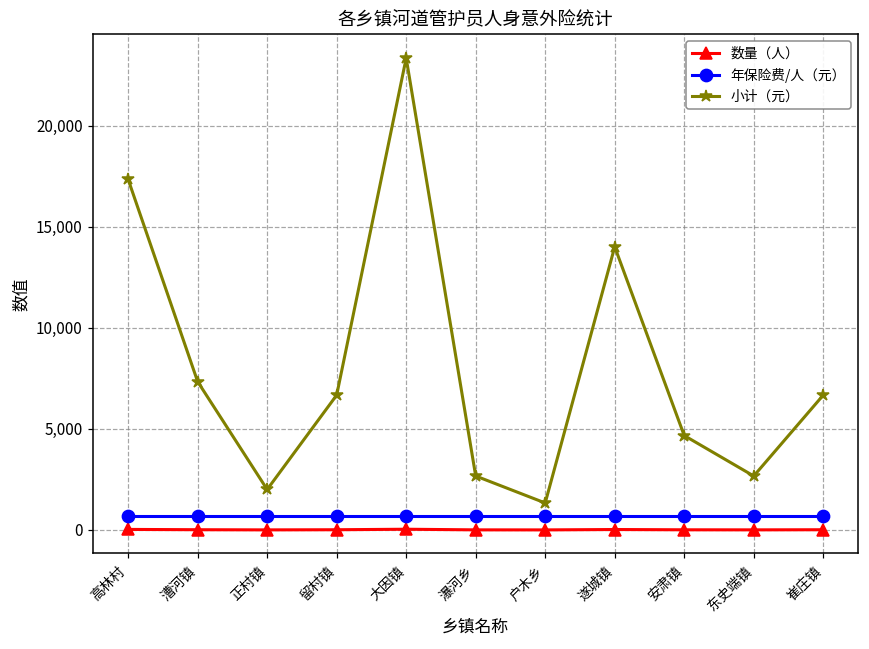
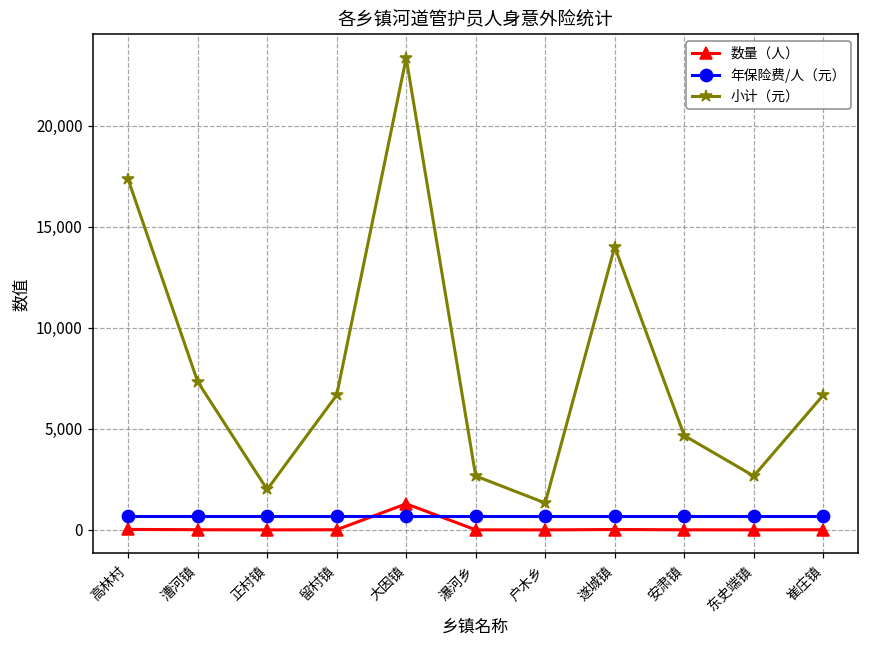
数量（人）, 大因镇: 0 -> 1,300
